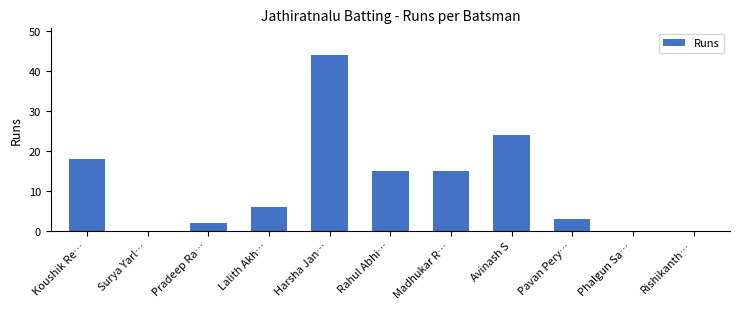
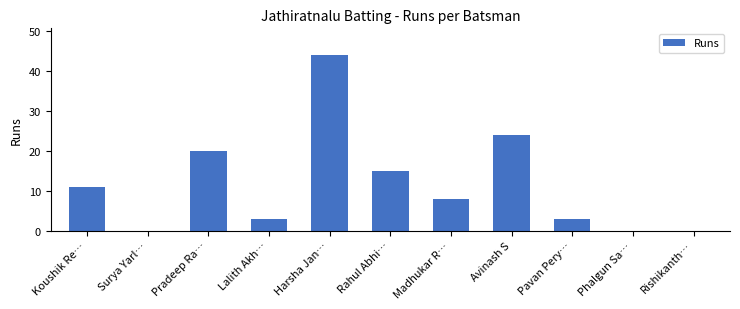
Koushik Re…: 18 -> 11
Pradeep Ra…: 2 -> 20
Lalith Akh…: 6 -> 3
Madhukar R…: 15 -> 8
